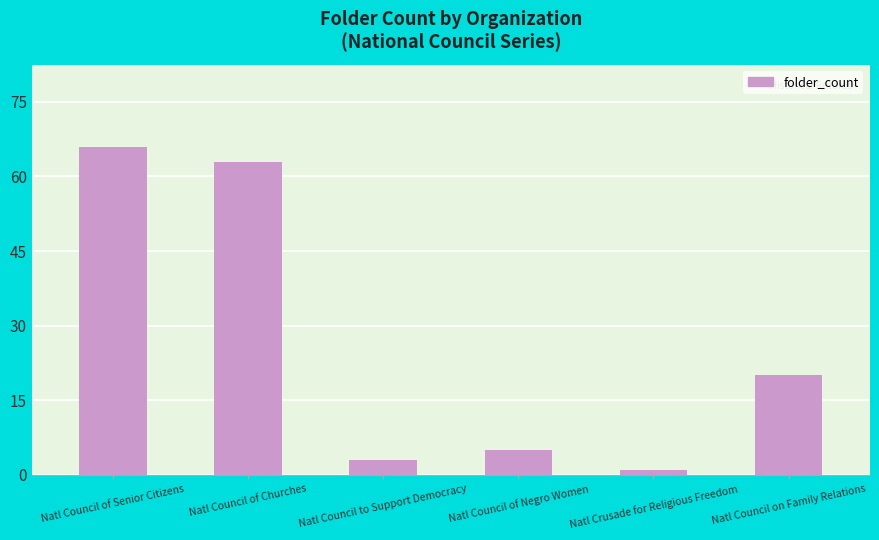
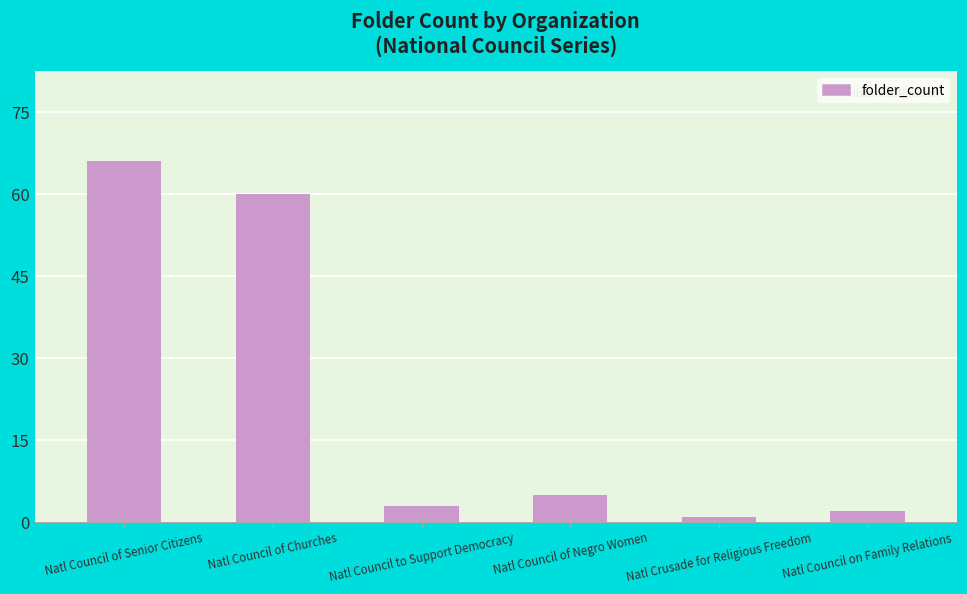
Natl Council of Churches: 63 -> 60
Natl Council on Family Relations: 20 -> 2
